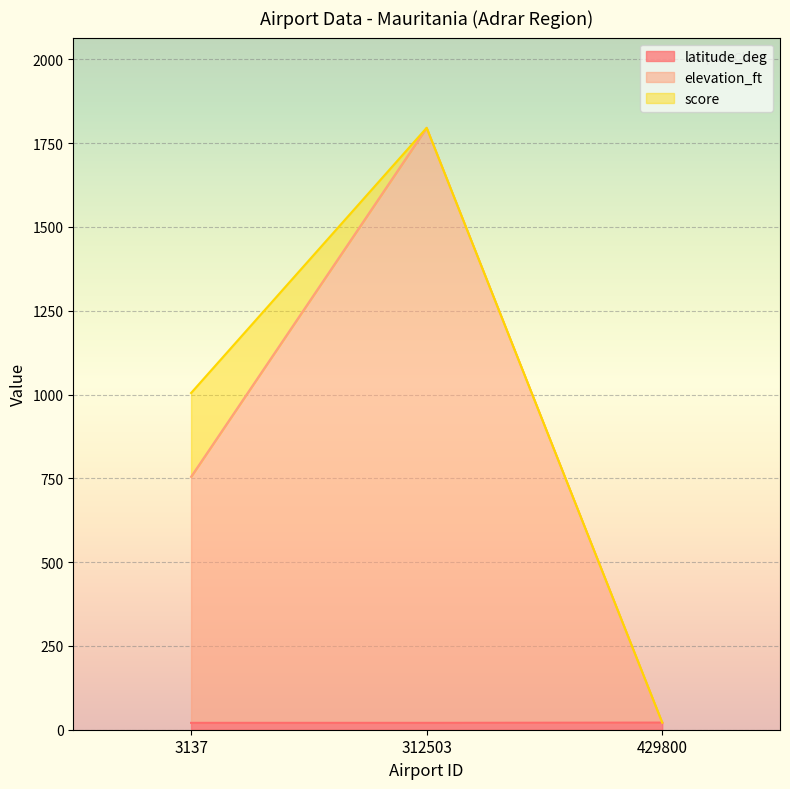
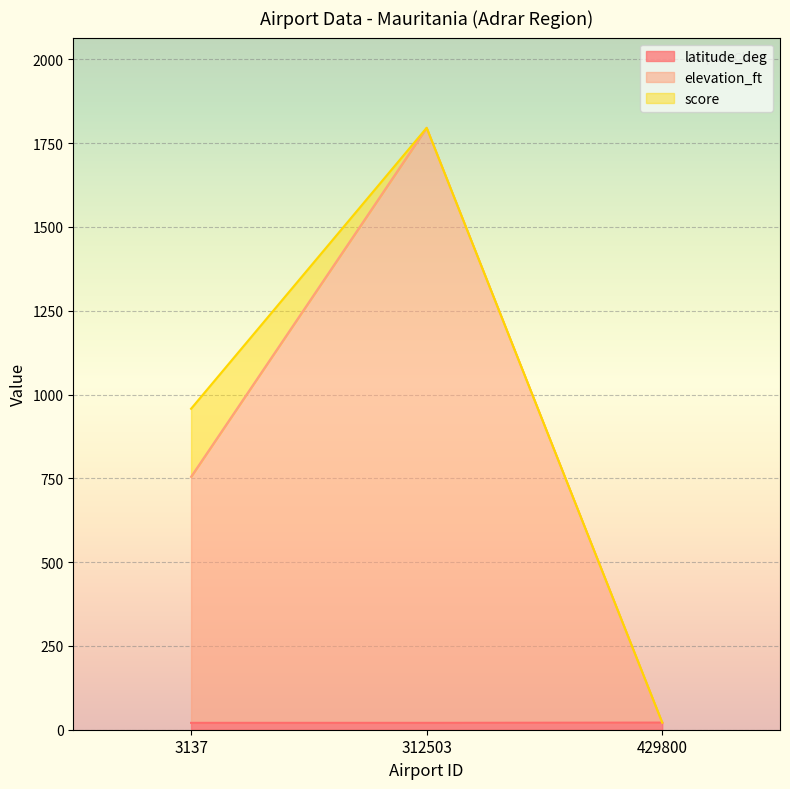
score, 3137: 250 -> 200
